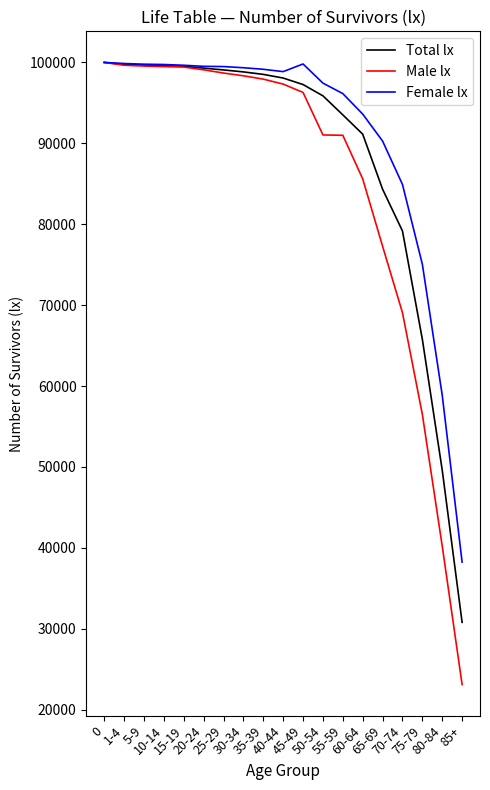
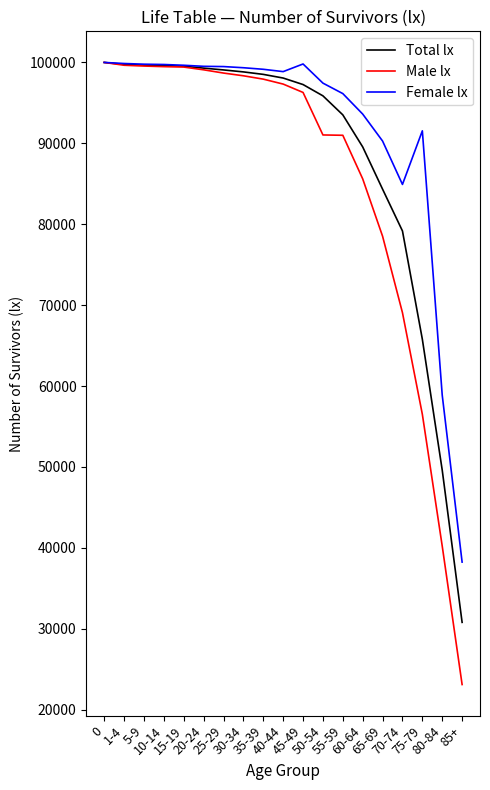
Total lx, 60-64: 91000 -> 90000
Male lx, 65-69: 77000 -> 79000
Female lx, 75-79: 75000 -> 92000
